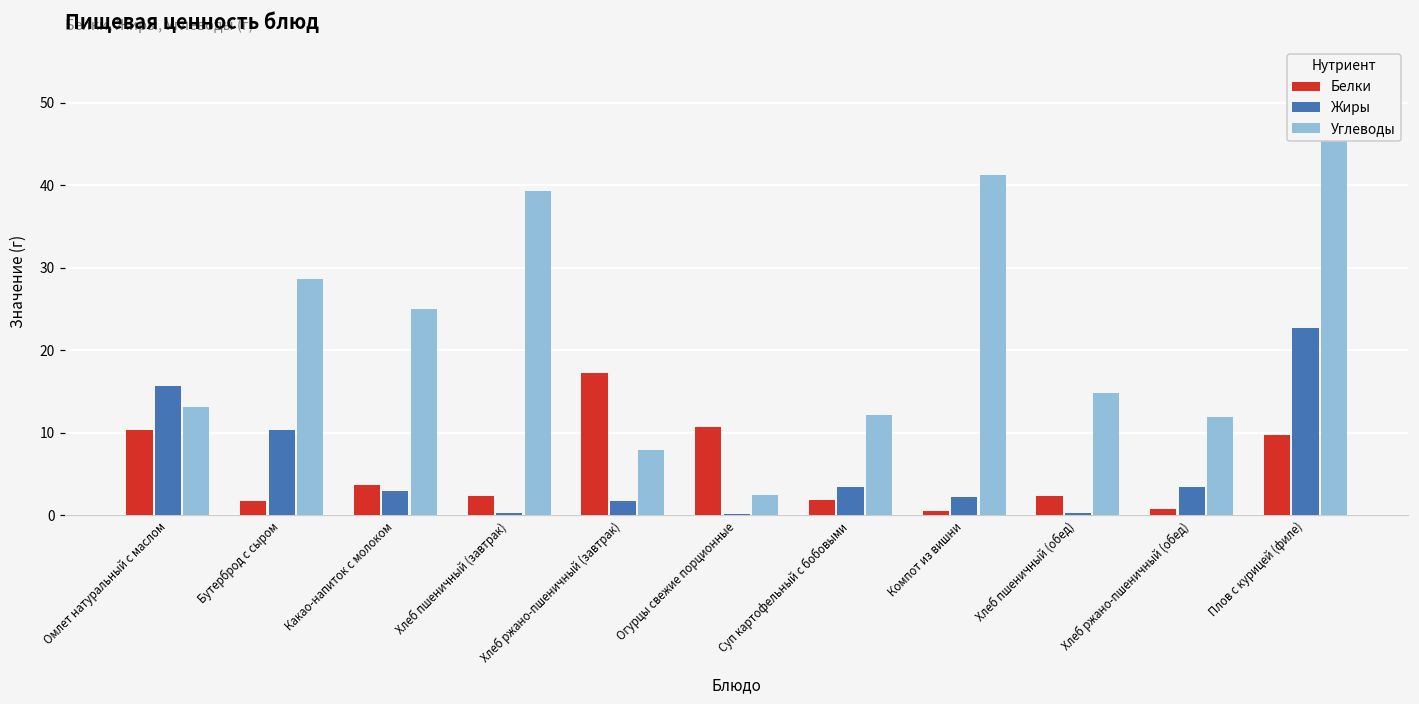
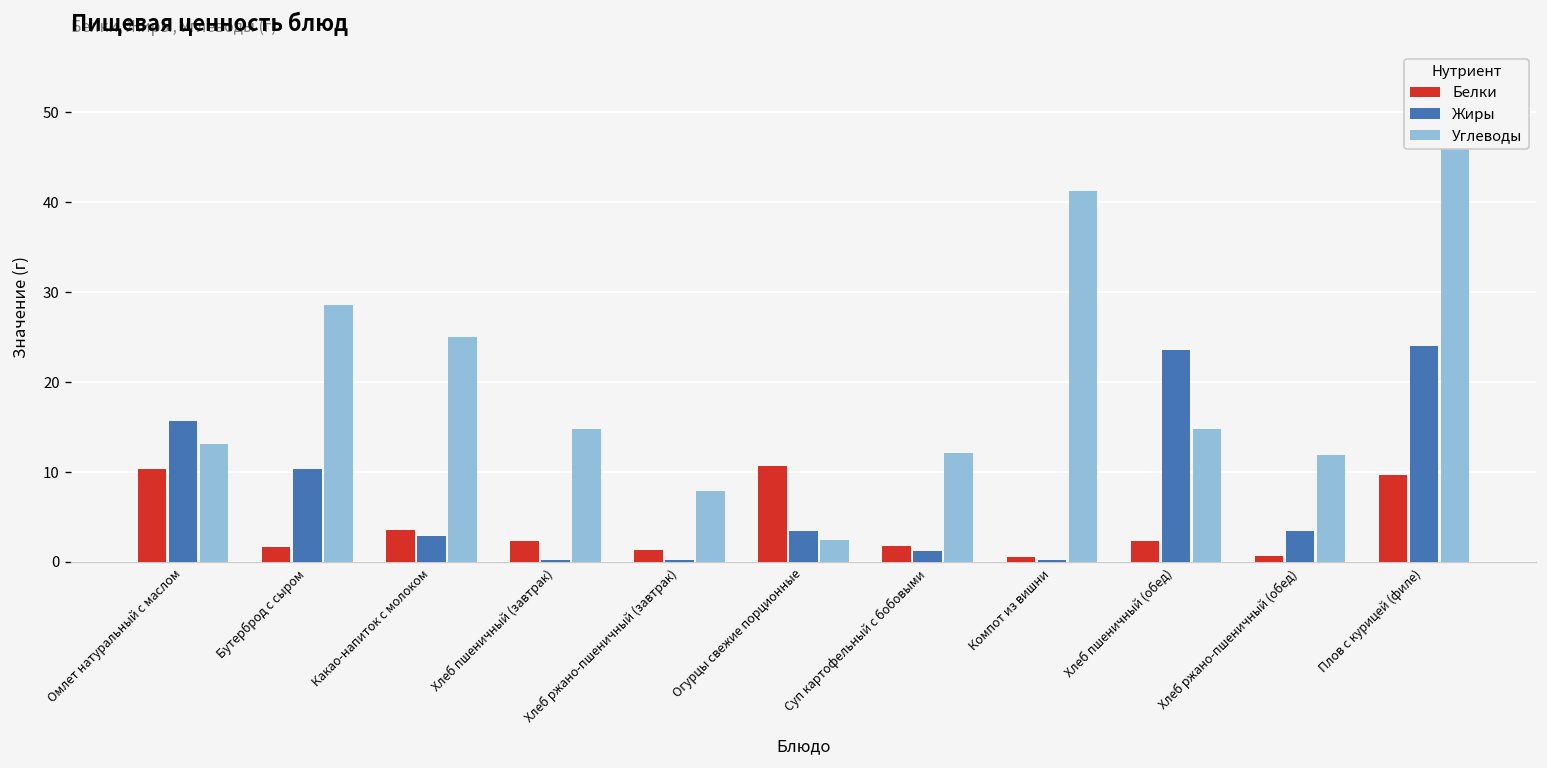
Углеводы, Хлеб пшеничный (завтрак): 39 -> 15
Белки, Хлеб ржано-пшеничный (завтрак): 17 -> 1
Жиры, Хлеб ржано-пшеничный (завтрак): 2 -> 0
Жиры, Огурцы свежие порционные: 0 -> 4
Жиры, Суп картофельный с бобовыми: 3 -> 1
Жиры, Компот из вишни: 2 -> 0
Жиры, Хлеб пшеничный (обед): 0 -> 24
Жиры, Плов с курицей (филе): 23 -> 24
